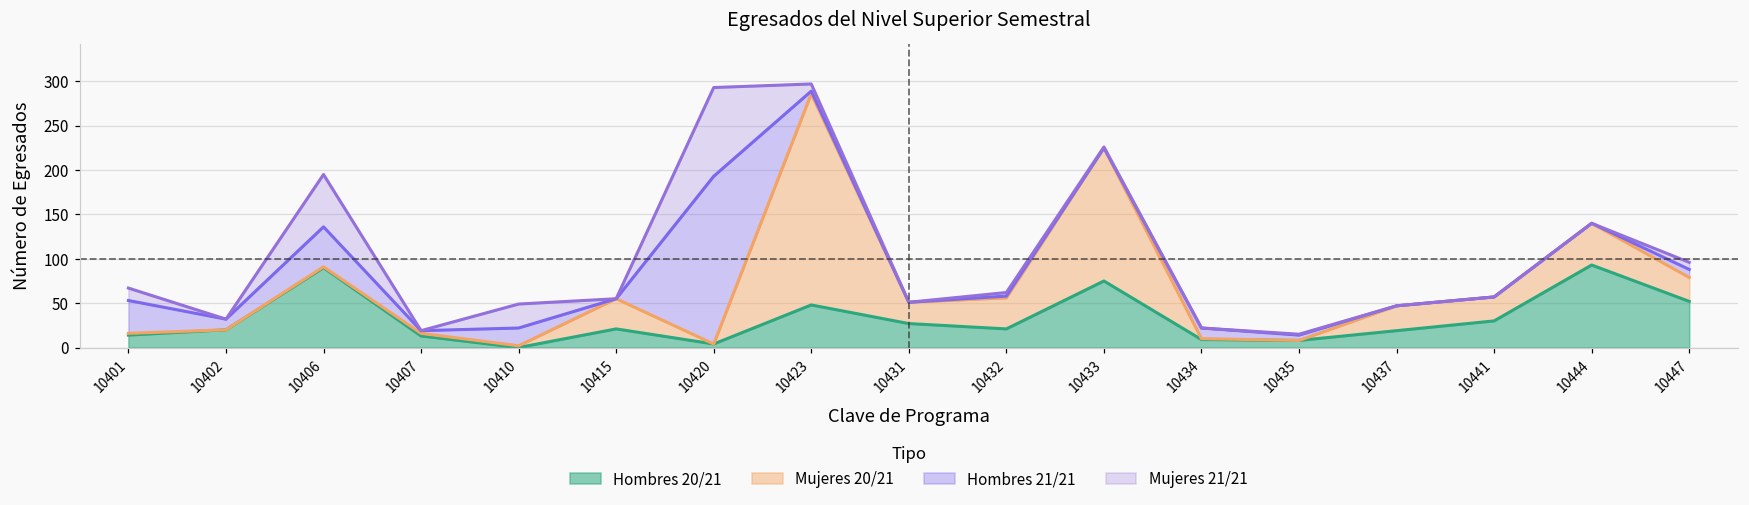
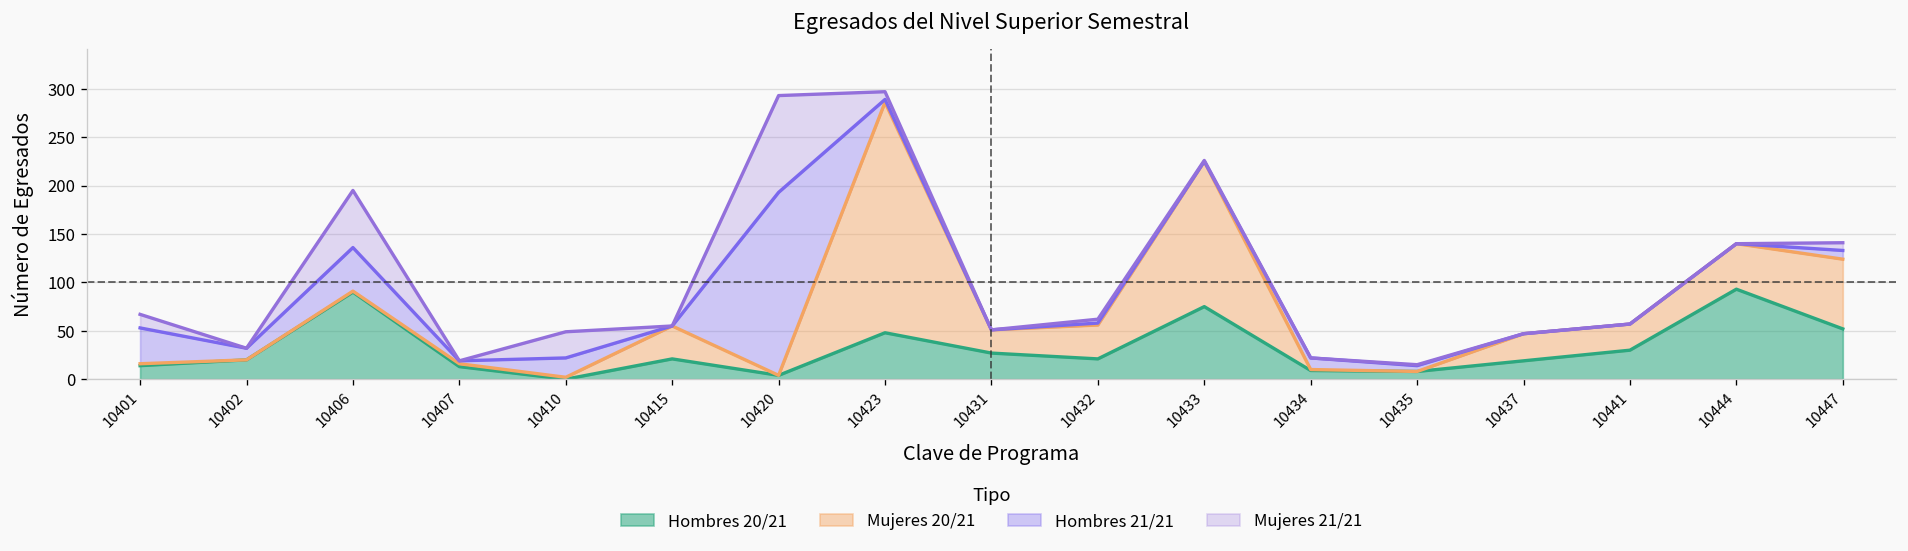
Mujeres 20/21, 10447: 30 -> 70
